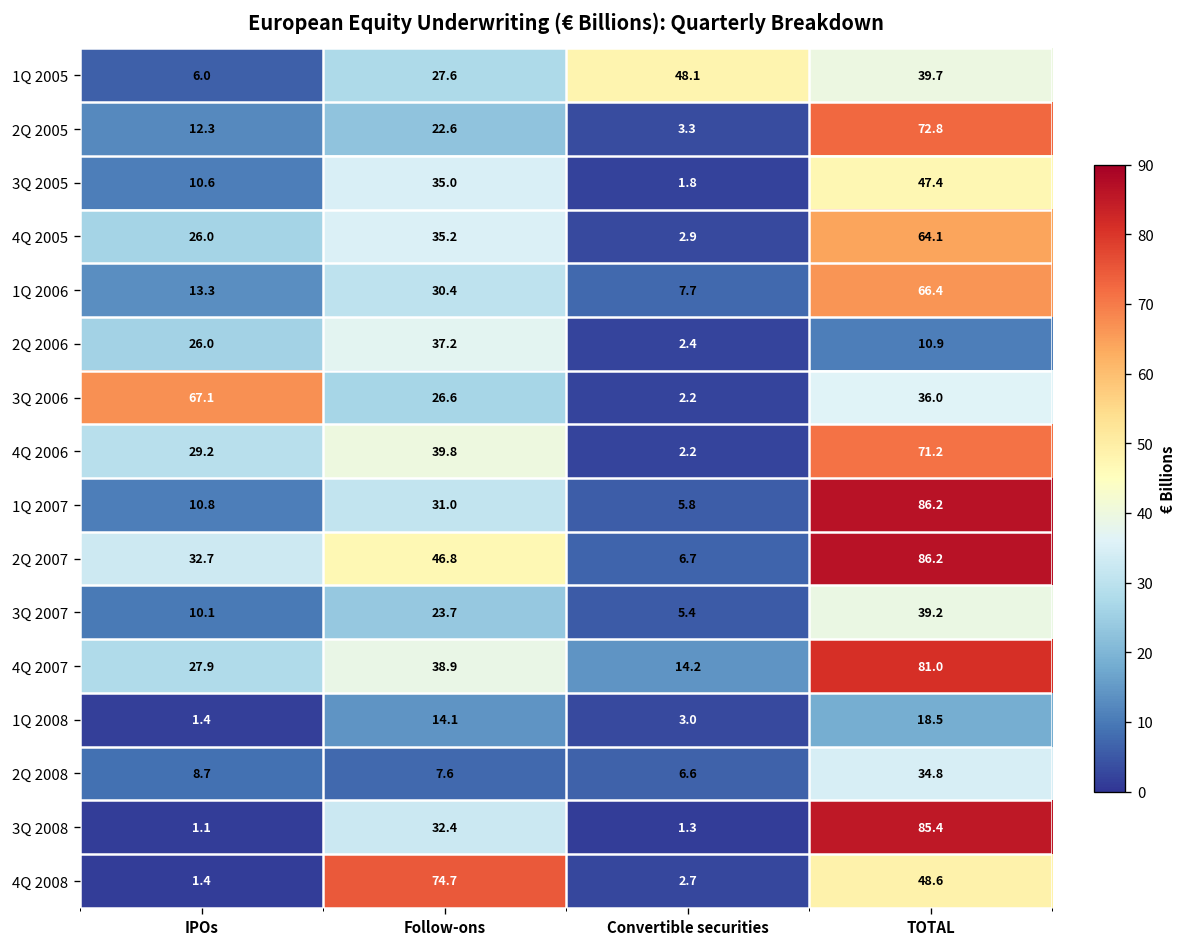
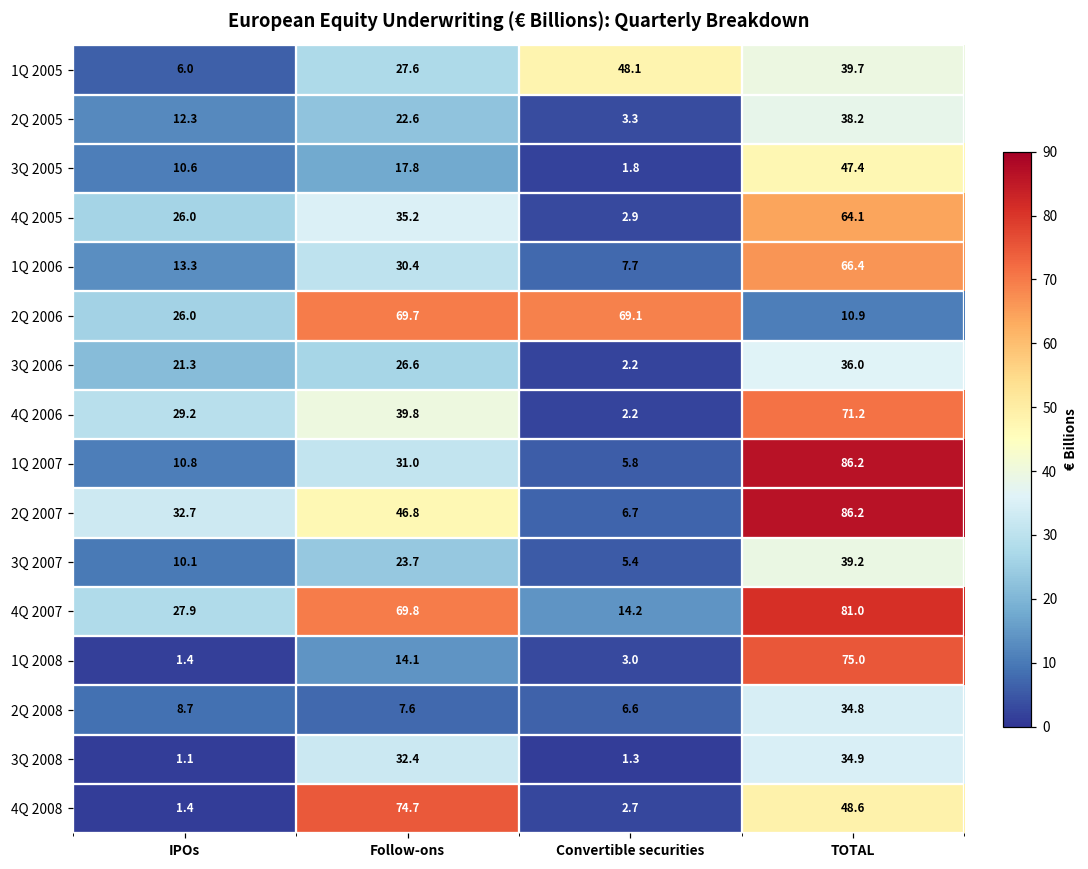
2Q 2005, TOTAL: 72.8 -> 38.2
3Q 2005, Follow-ons: 35.0 -> 17.8
2Q 2006, Follow-ons: 37.2 -> 69.7
2Q 2006, Convertible securities: 2.4 -> 69.1
3Q 2006, IPOs: 67.1 -> 21.3
4Q 2007, Follow-ons: 38.9 -> 69.8
1Q 2008, TOTAL: 18.5 -> 75.0
3Q 2008, TOTAL: 85.4 -> 34.9
